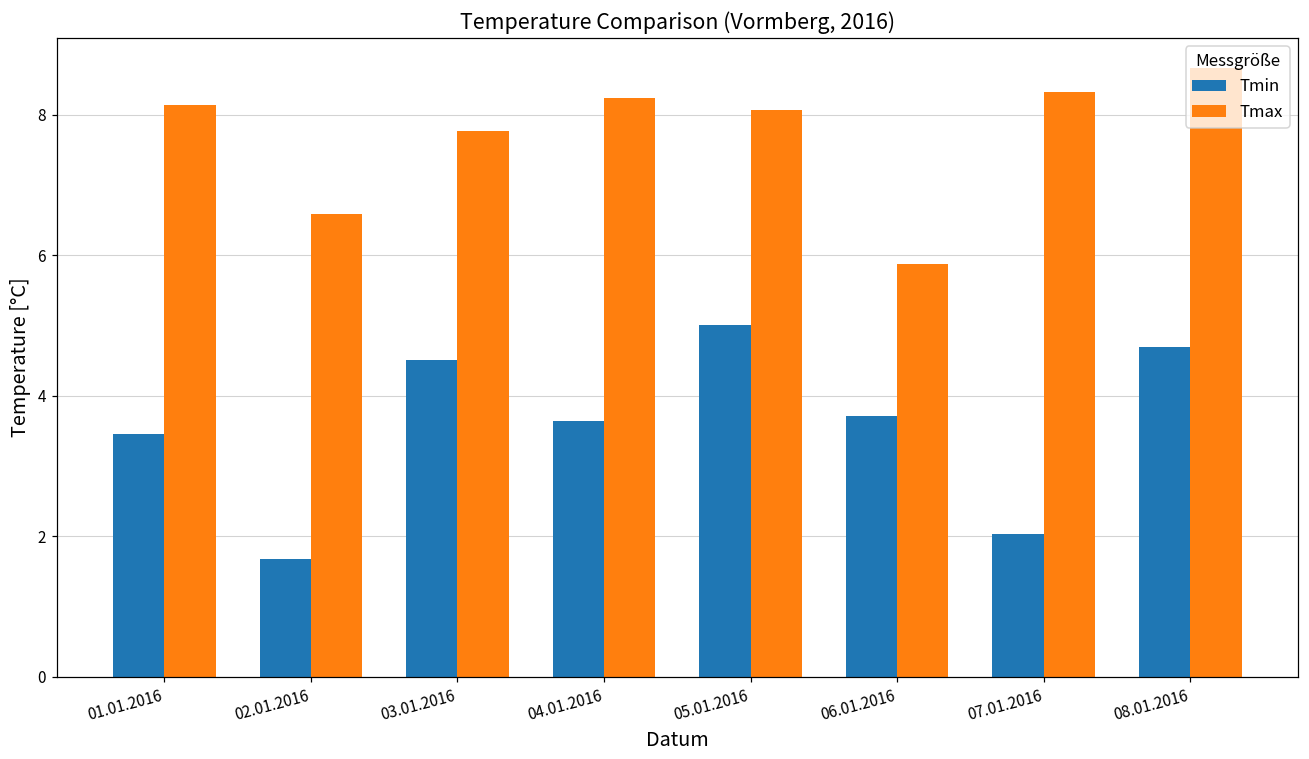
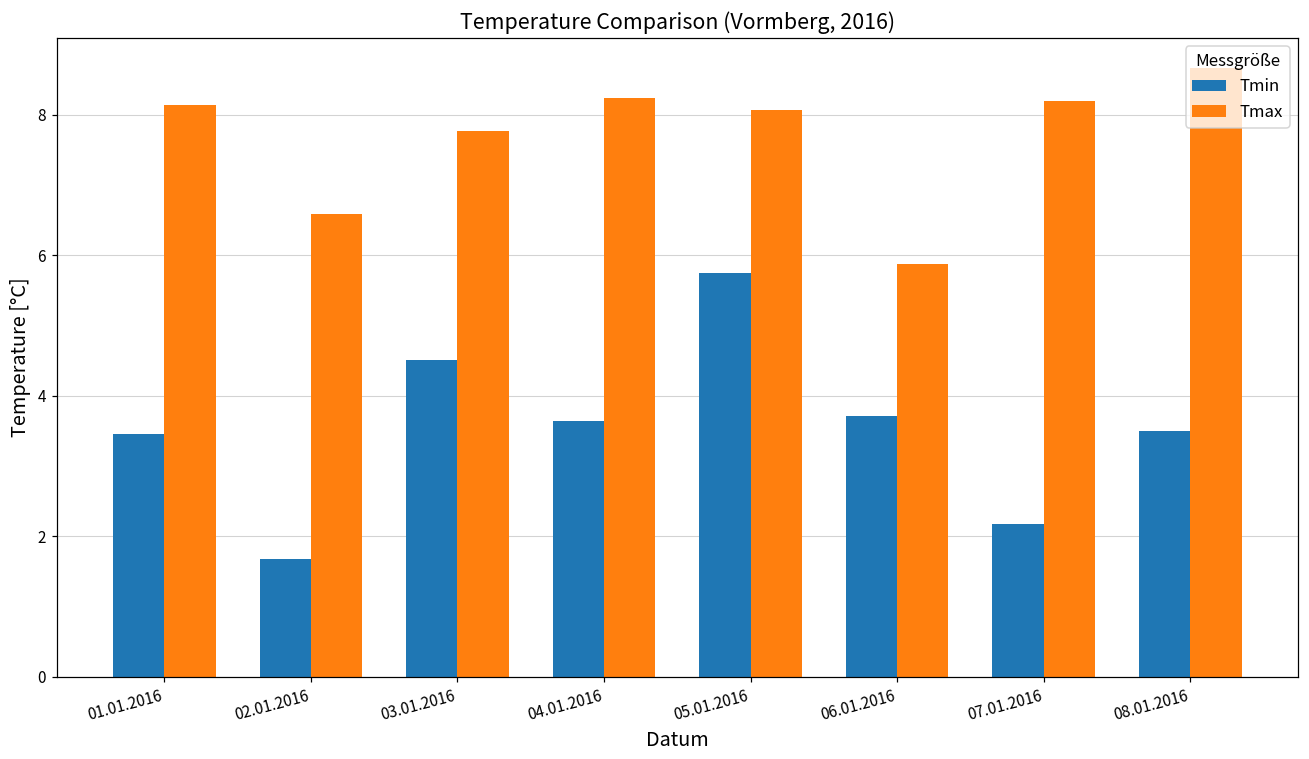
Tmin, 05.01.2016: 5.0 -> 5.8
Tmin, 07.01.2016: 2.0 -> 2.2
Tmax, 07.01.2016: 8.3 -> 8.2
Tmin, 08.01.2016: 4.7 -> 3.5
